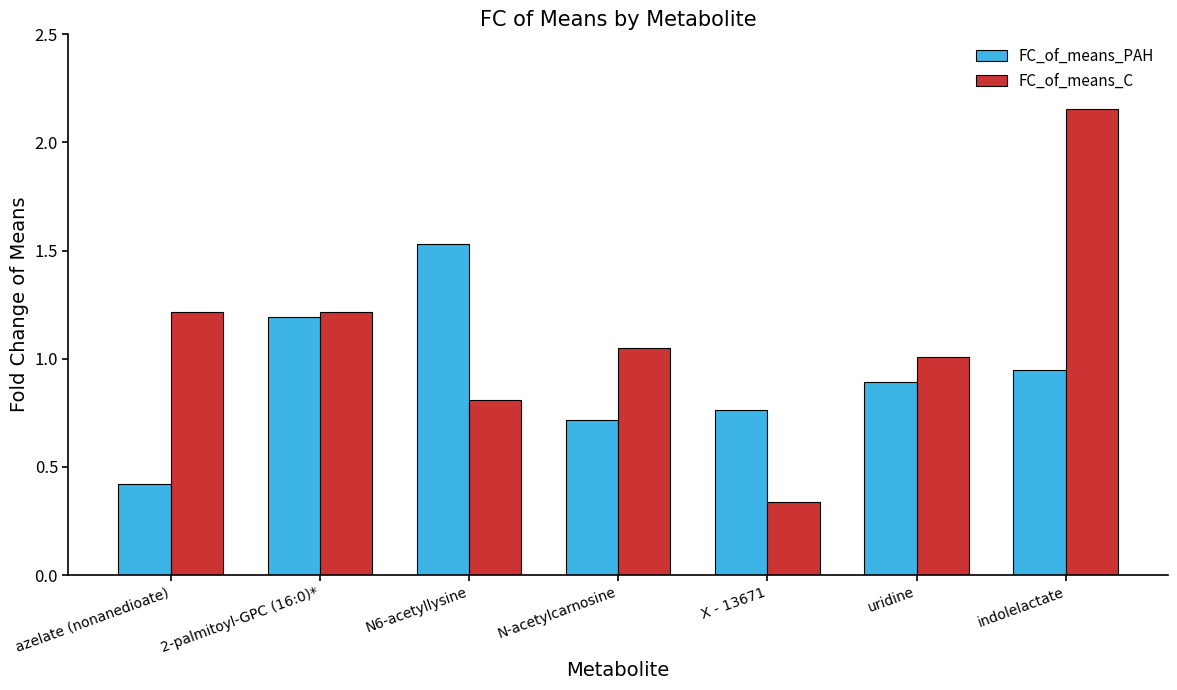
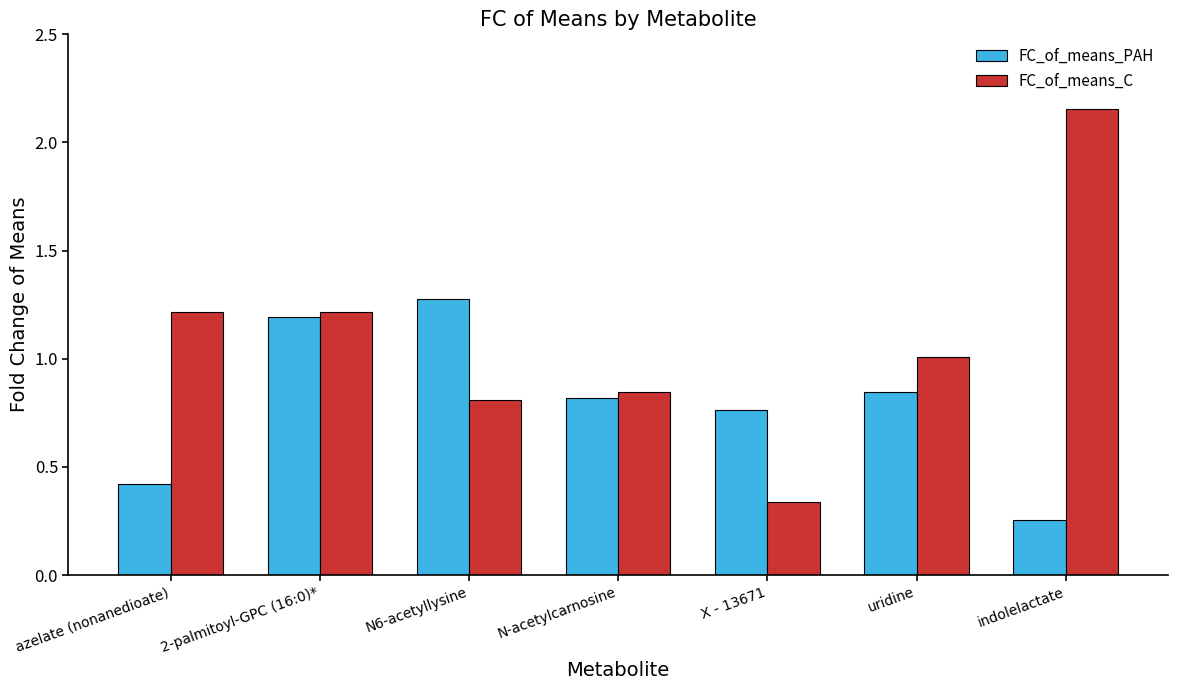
FC_of_means_PAH, N6-acetyllysine: 1.53 -> 1.28
FC_of_means_PAH, N-acetylcarnosine: 0.72 -> 0.82
FC_of_means_C, N-acetylcarnosine: 1.05 -> 0.85
FC_of_means_PAH, uridine: 0.89 -> 0.85
FC_of_means_PAH, indolelactate: 0.95 -> 0.25
